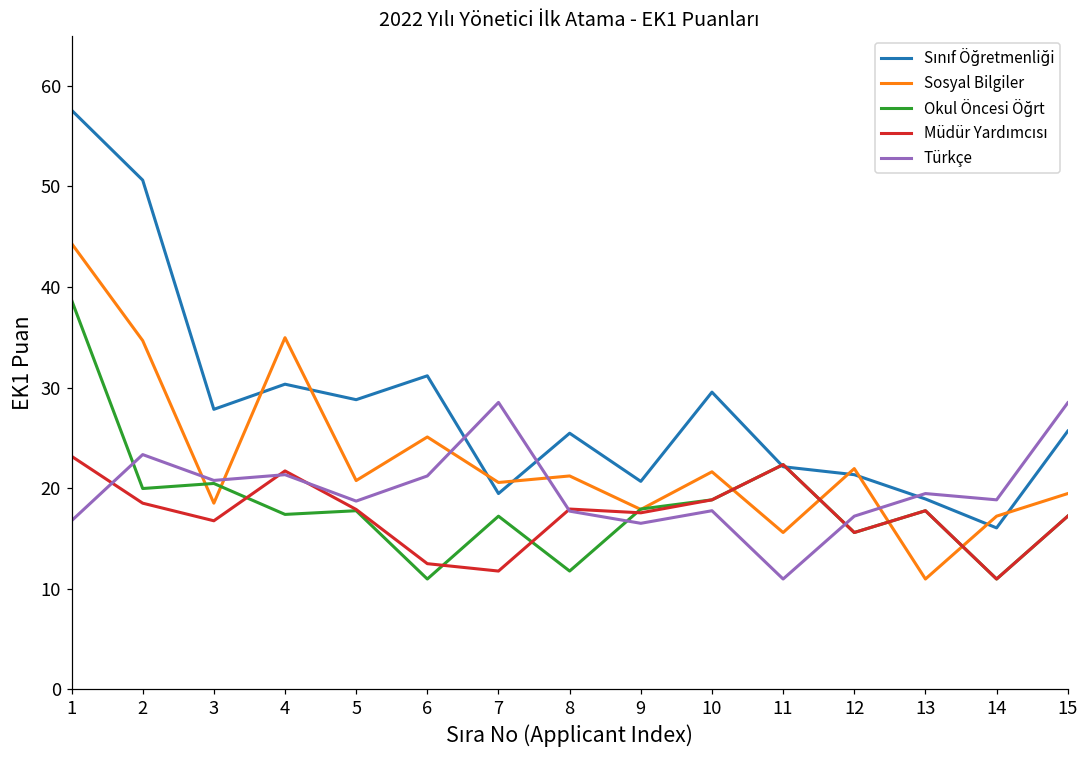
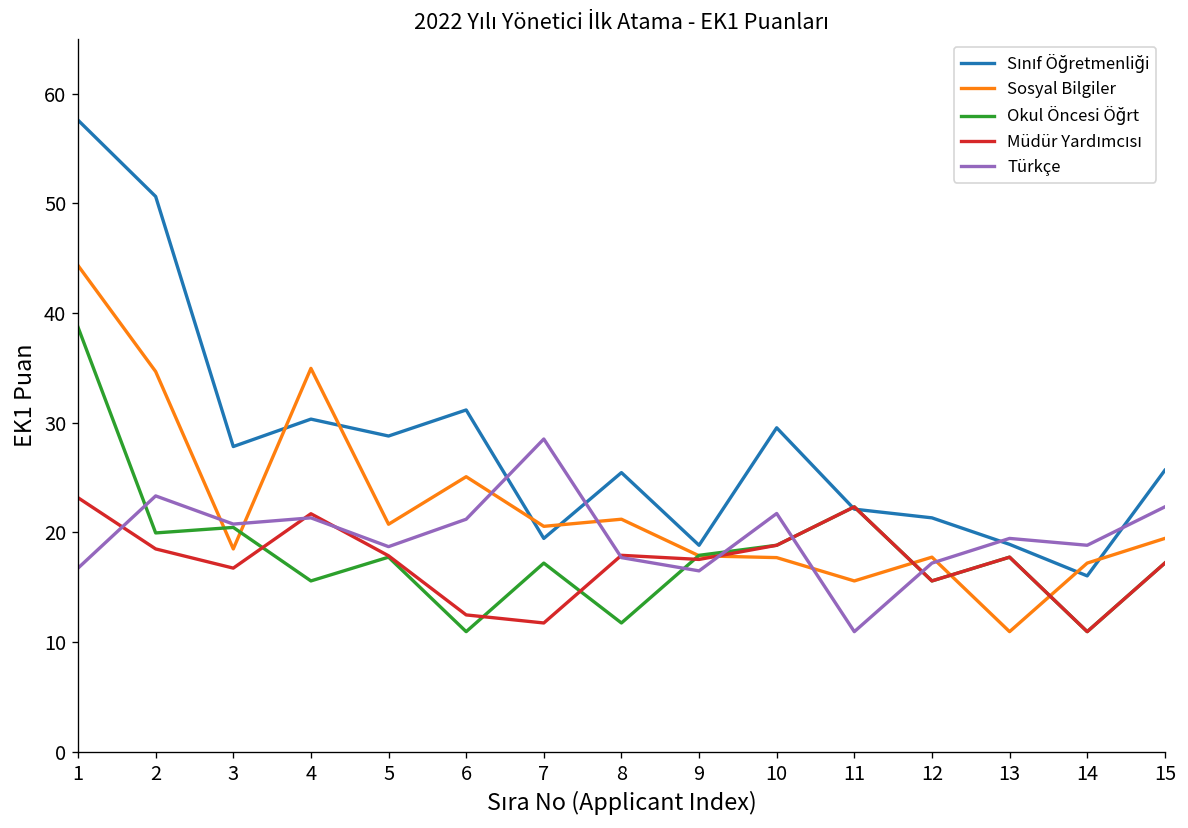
Okul Öncesi Öğrt, 4: 17 -> 16
Sınıf Öğretmenliği, 9: 21 -> 19
Sosyal Bilgiler, 10: 22 -> 18
Türkçe, 10: 18 -> 22
Sosyal Bilgiler, 12: 22 -> 18
Türkçe, 15: 28 -> 22
